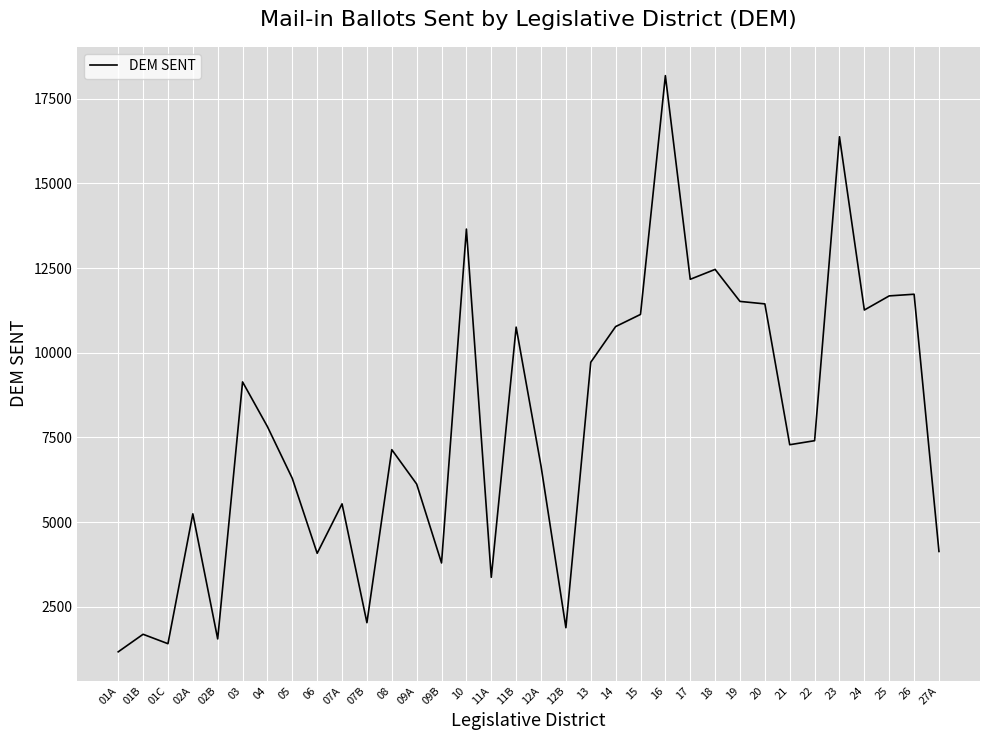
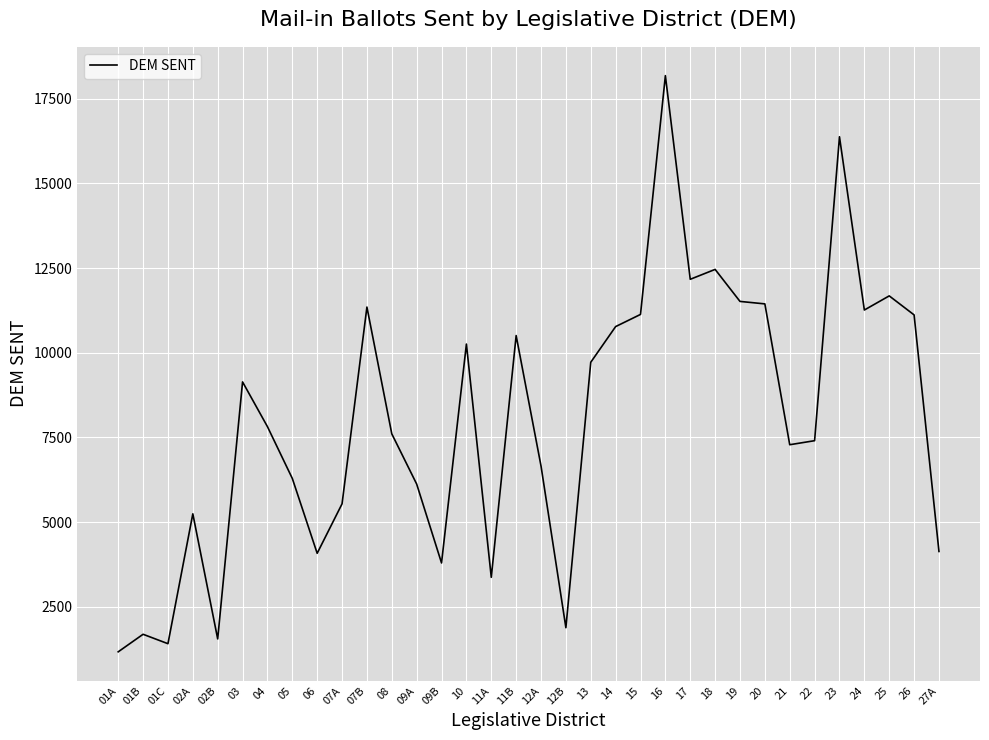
07B: 2000 -> 11300
08: 7100 -> 7600
10: 13700 -> 10300
11B: 10800 -> 10500
26: 11700 -> 11100
